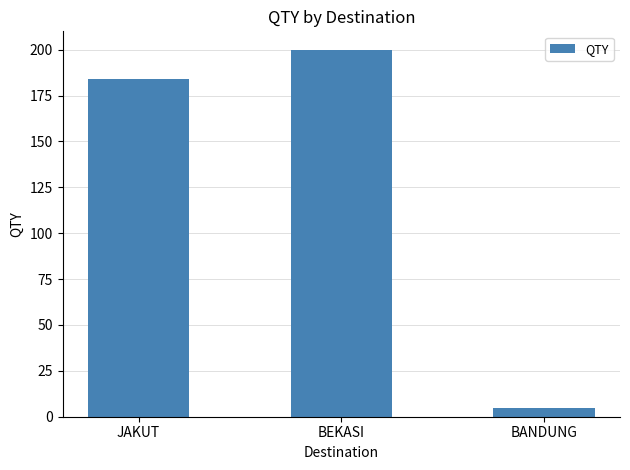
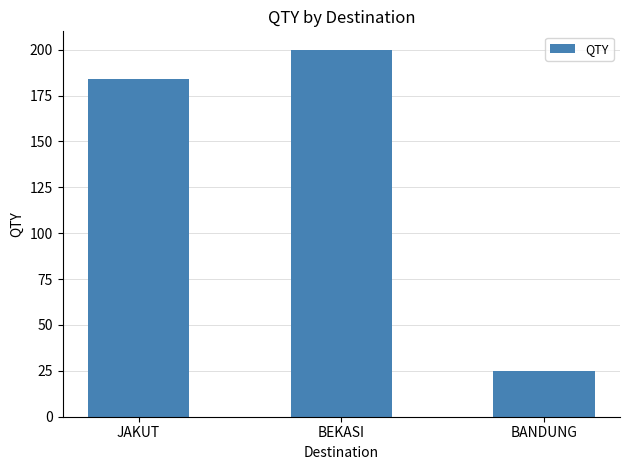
BANDUNG: 5 -> 25
